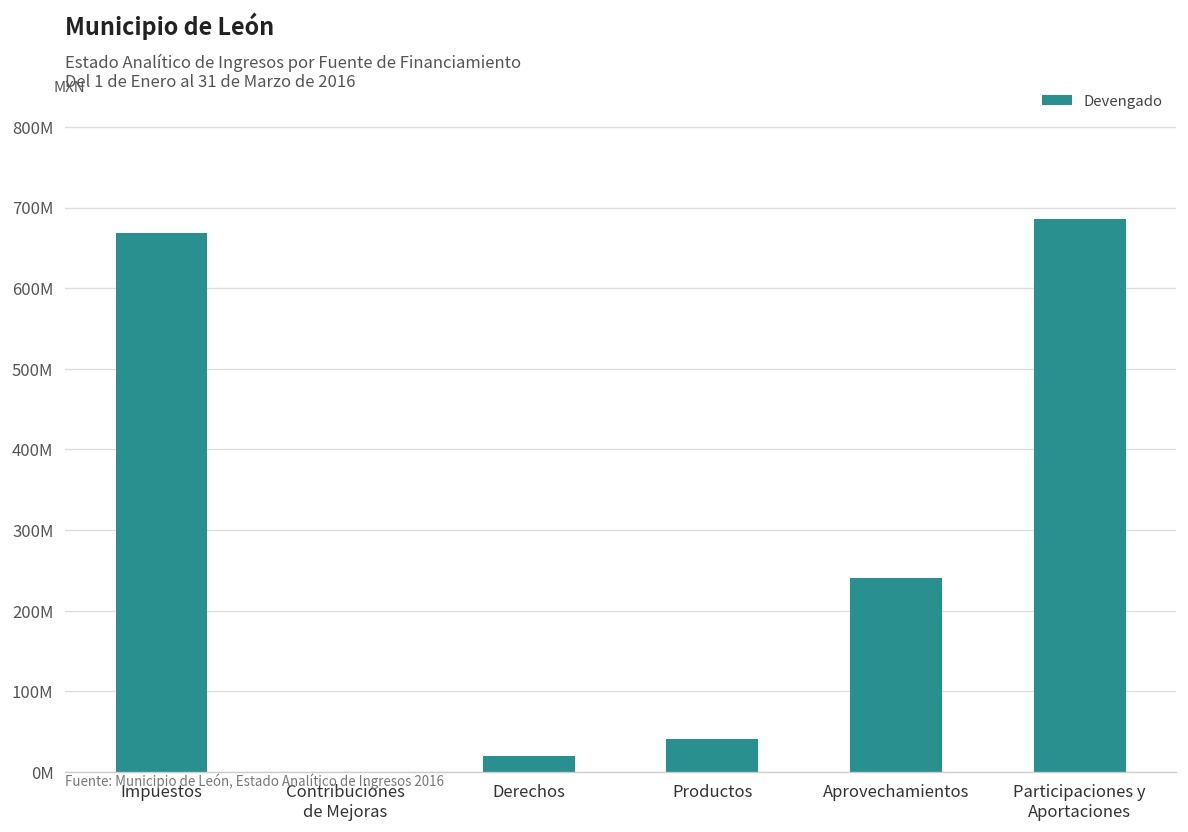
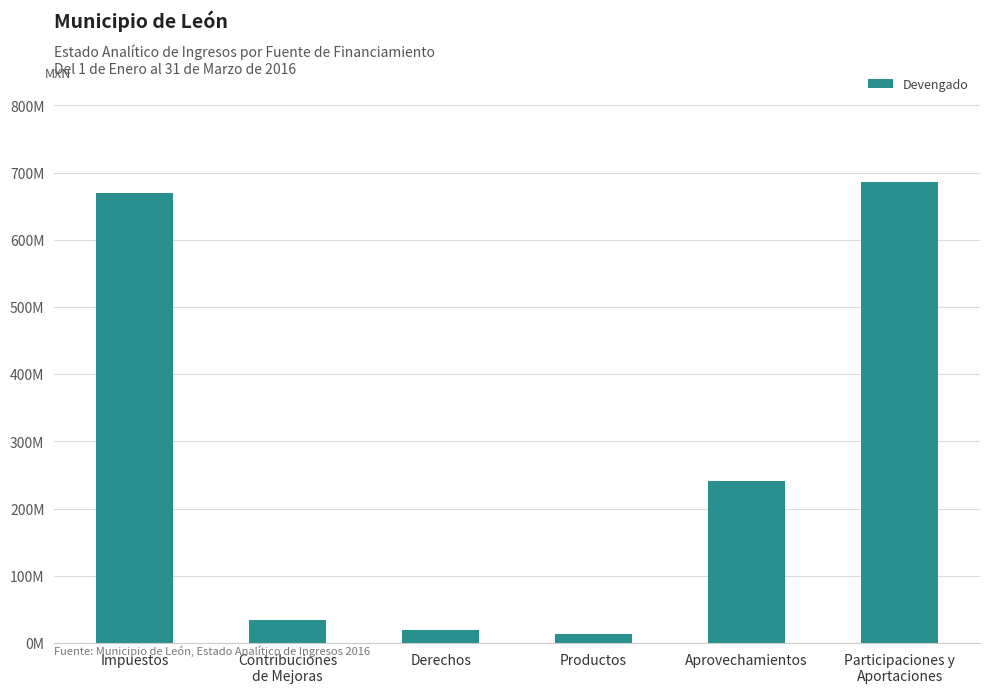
Contribuciones de Mejoras: 0 -> 30000000
Productos: 40000000 -> 10000000
